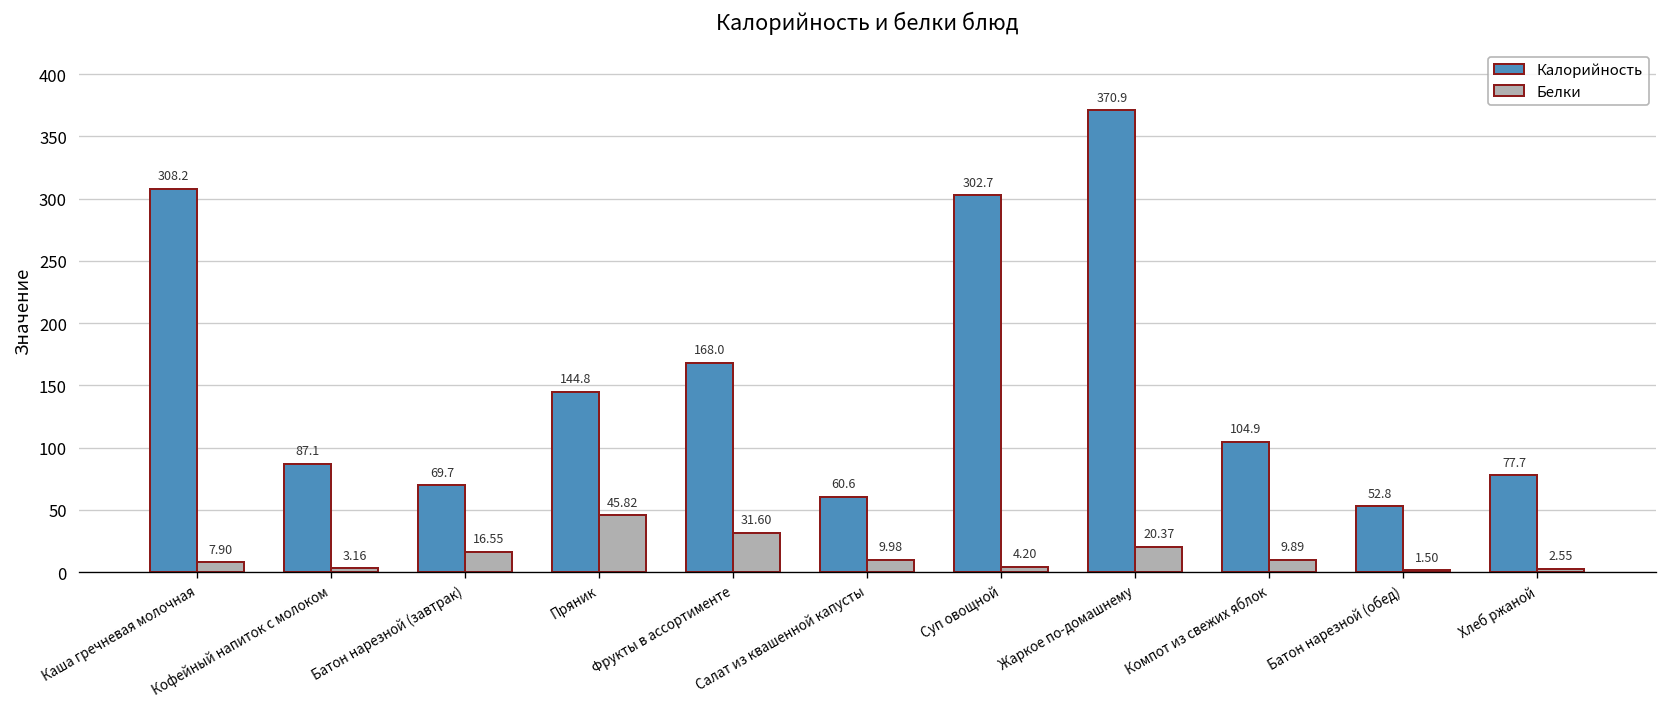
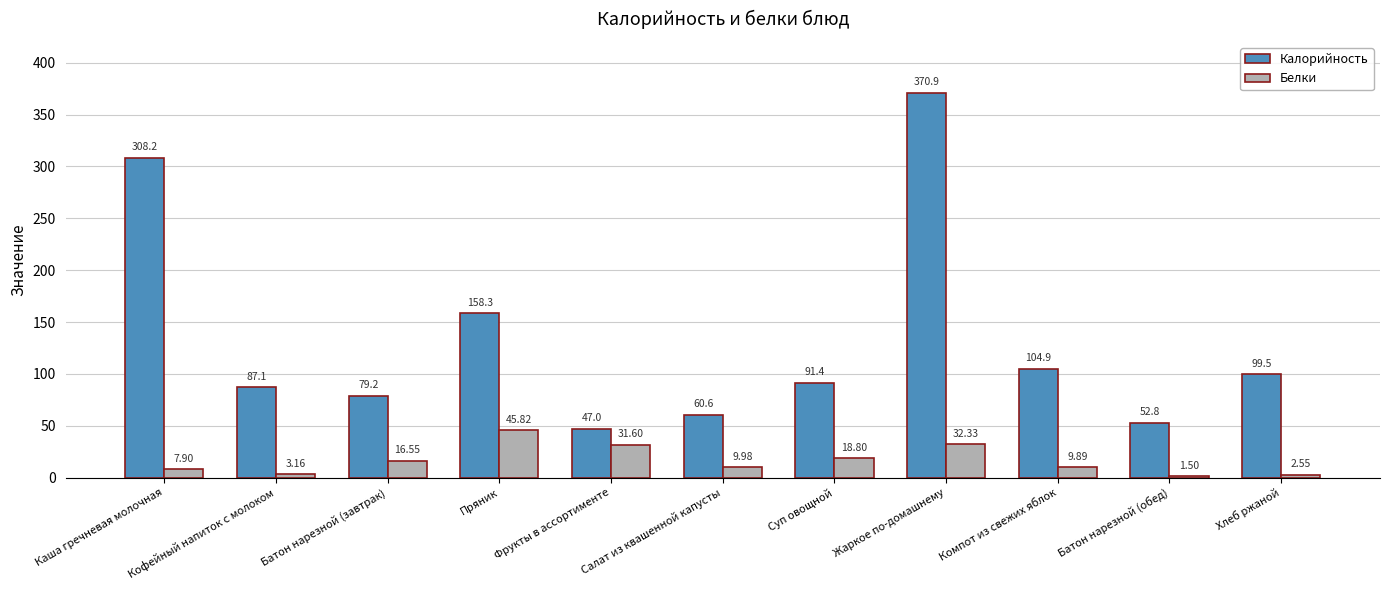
Калорийность, Батон нарезной (завтрак): 69.7 -> 79.2
Калорийность, Пряник: 144.8 -> 158.3
Калорийность, Фрукты в ассортименте: 168.0 -> 47.0
Калорийность, Суп овощной: 302.7 -> 91.4
Белки, Суп овощной: 4.20 -> 18.80
Белки, Жаркое по-домашнему: 20.37 -> 32.33
Калорийность, Хлеб ржаной: 77.7 -> 99.5
